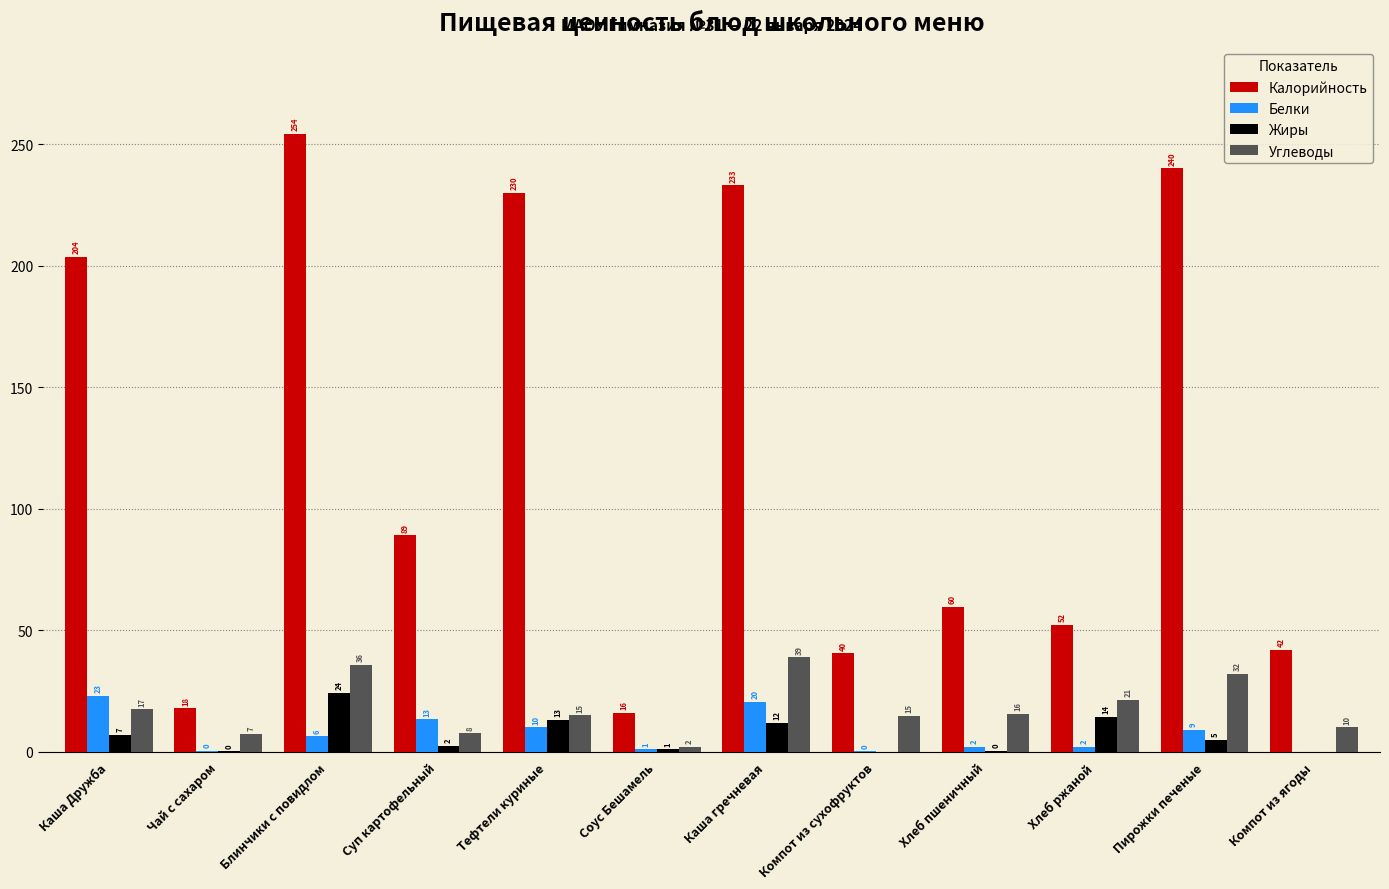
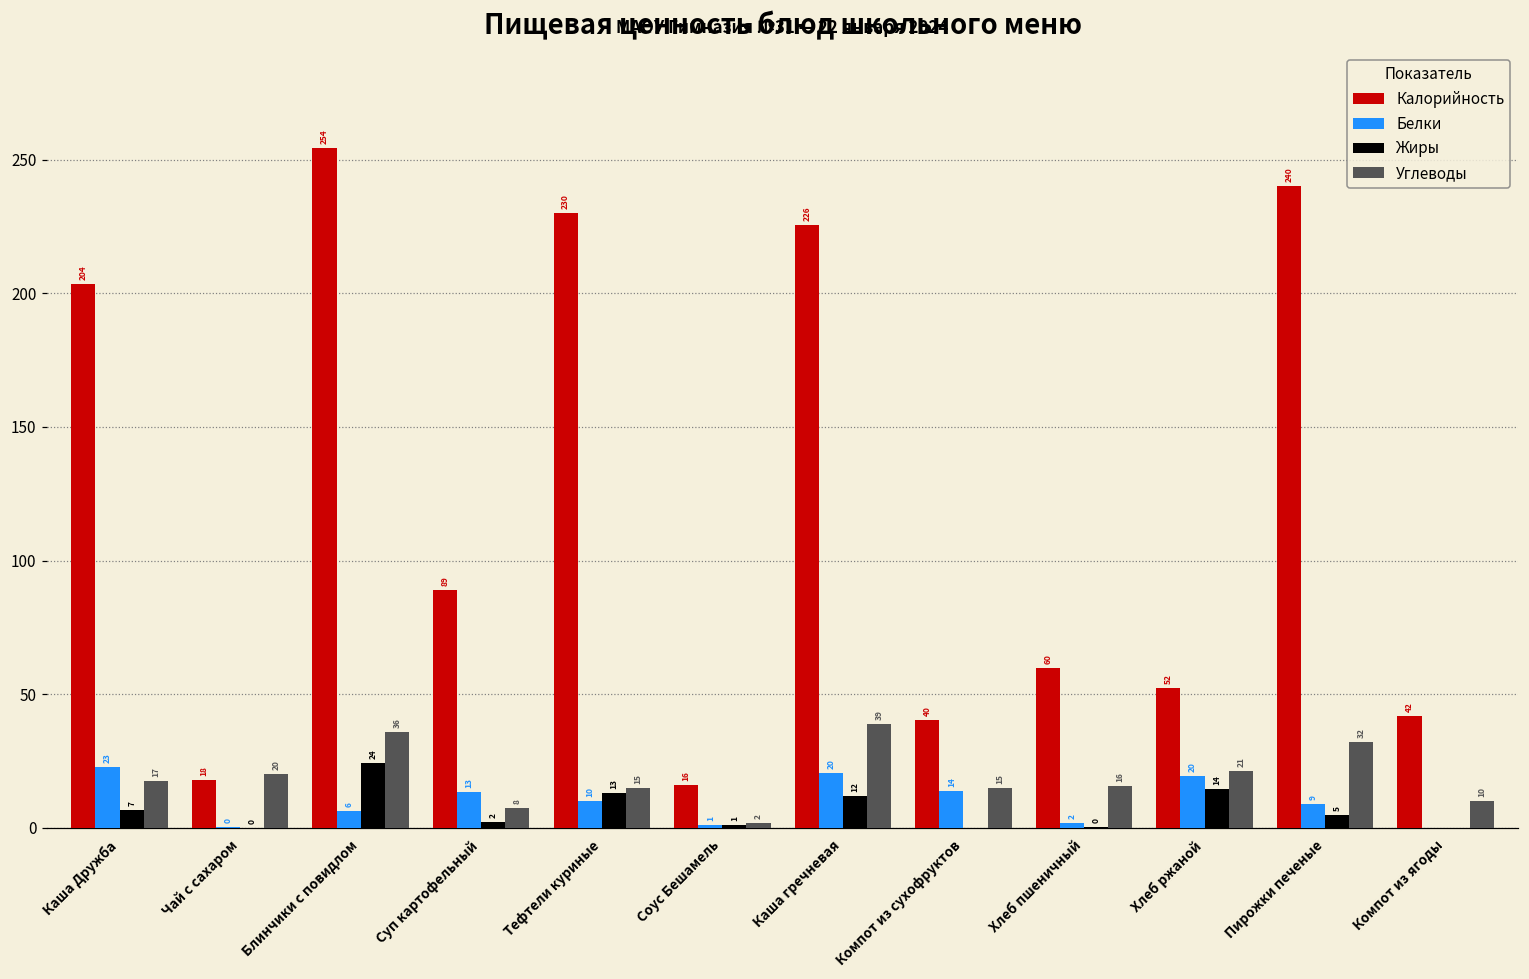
Углеводы, Чай с сахаром: 7 -> 20
Калорийность, Каша гречневая: 233 -> 226
Белки, Компот из сухофруктов: 0 -> 14
Белки, Хлеб ржаной: 2 -> 20
